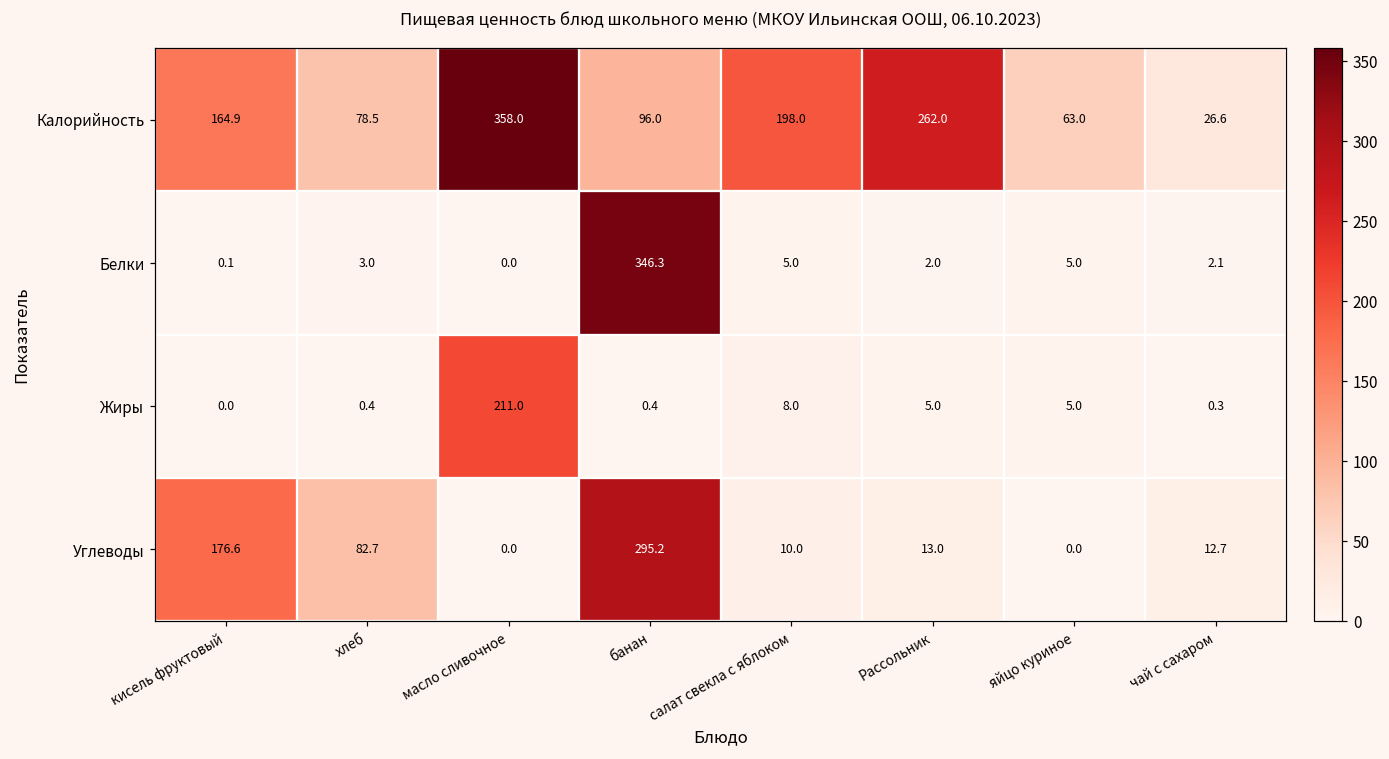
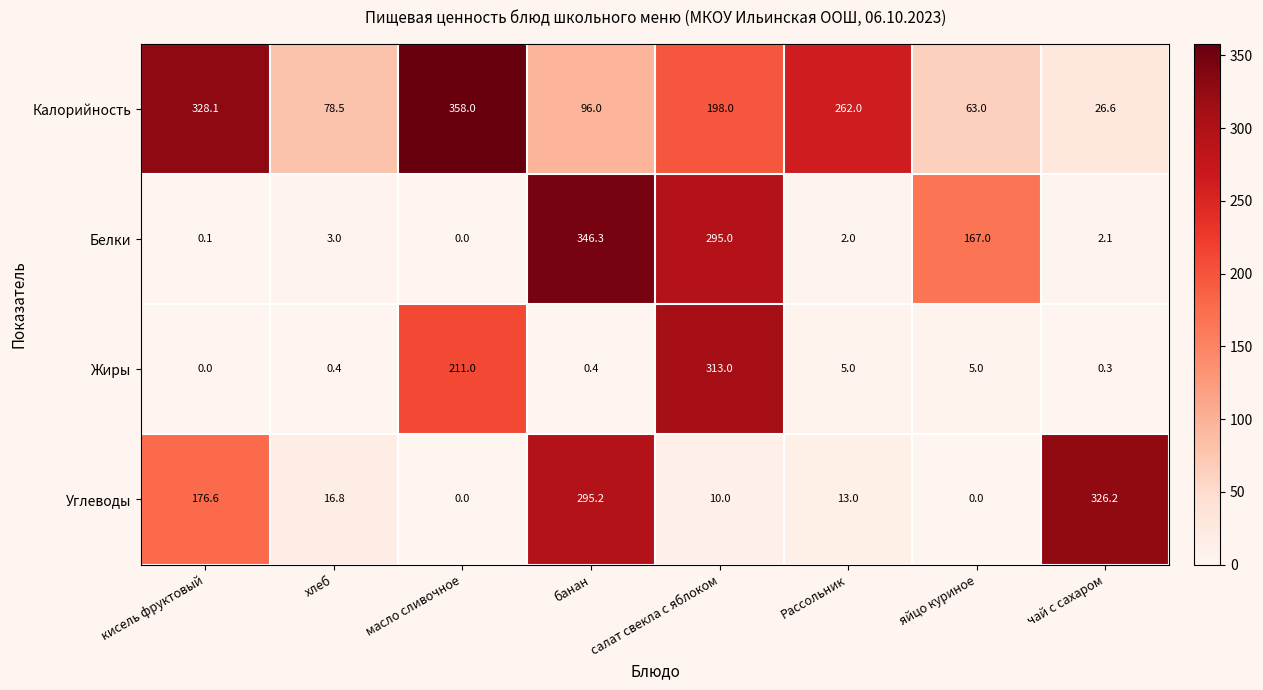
Калорийность, кисель фруктовый: 164.9 -> 328.1
Белки, салат свекла с яблоком: 5.0 -> 295.0
Белки, яйцо куриное: 5.0 -> 167.0
Жиры, салат свекла с яблоком: 8.0 -> 313.0
Углеводы, хлеб: 82.7 -> 16.8
Углеводы, чай с сахаром: 12.7 -> 326.2
